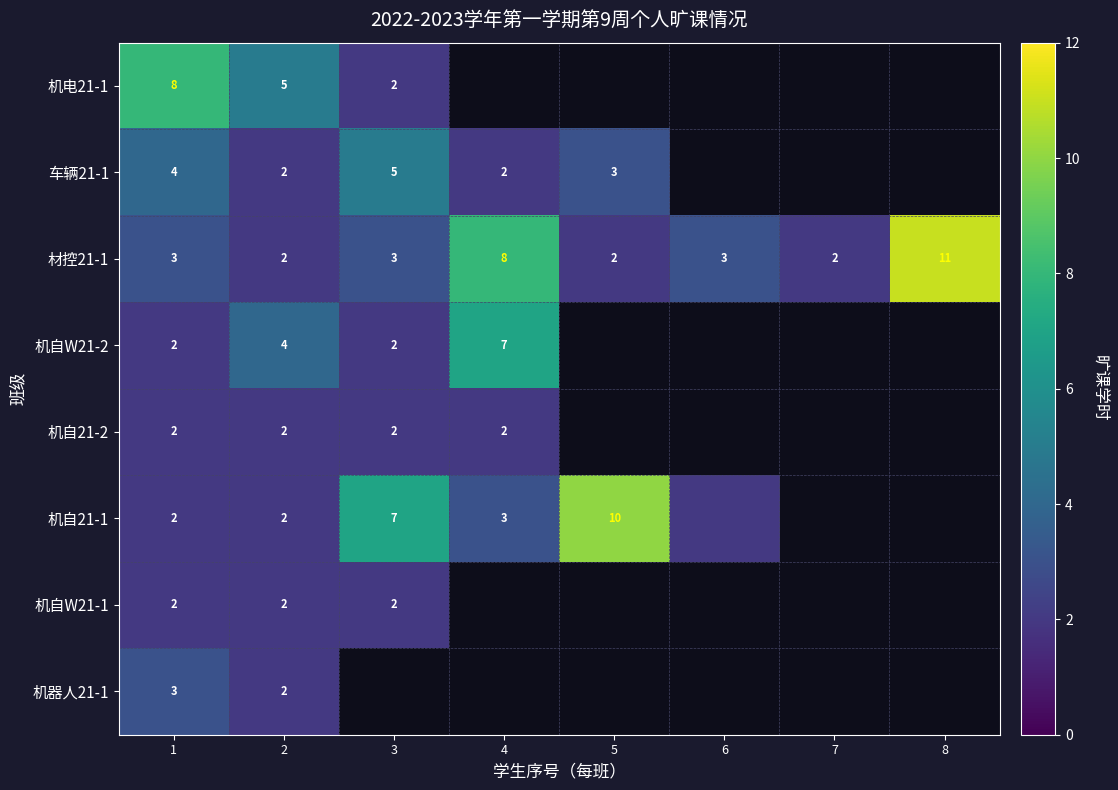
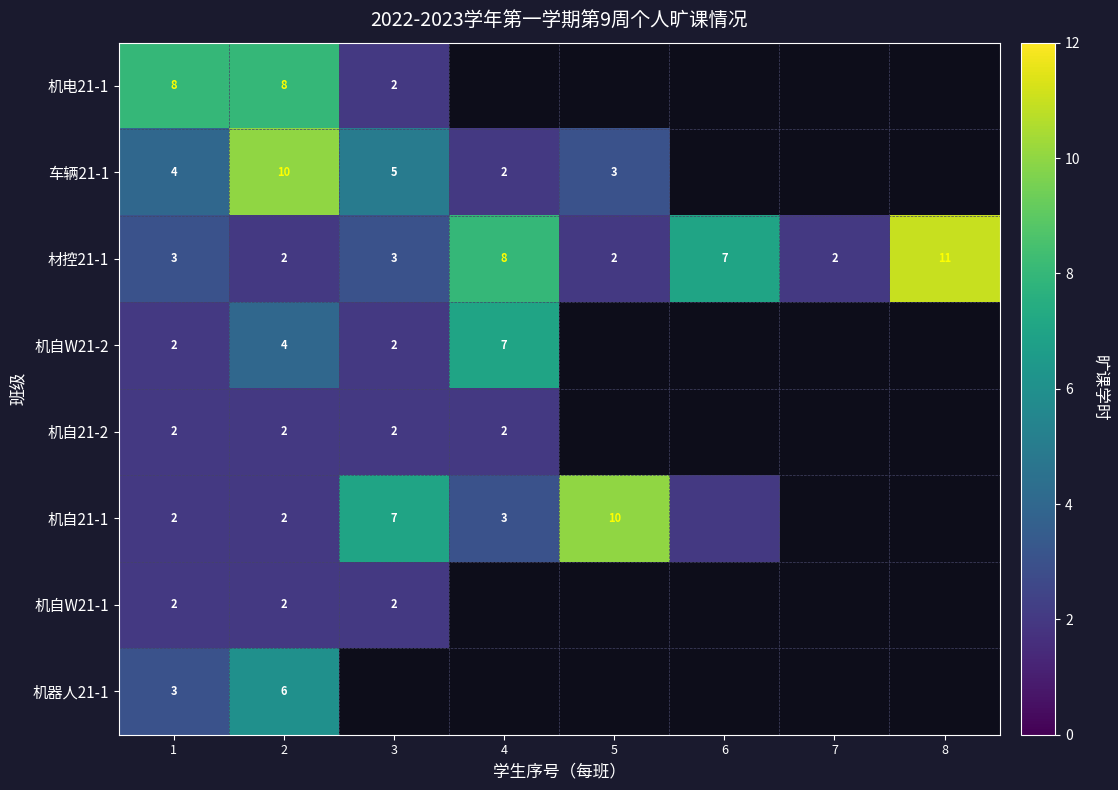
机电21-1, 2: 5 -> 8
车辆21-1, 2: 2 -> 10
材控21-1, 6: 3 -> 7
机器人21-1, 2: 2 -> 6
